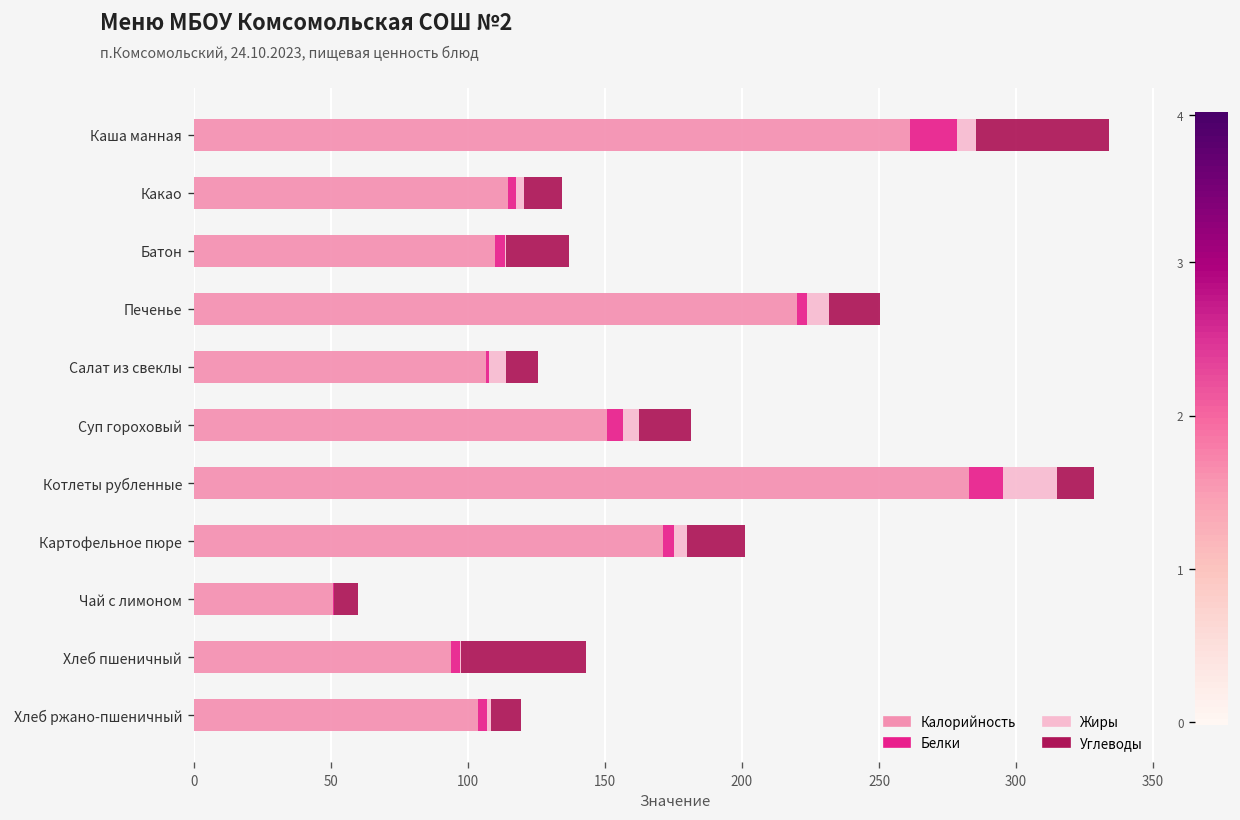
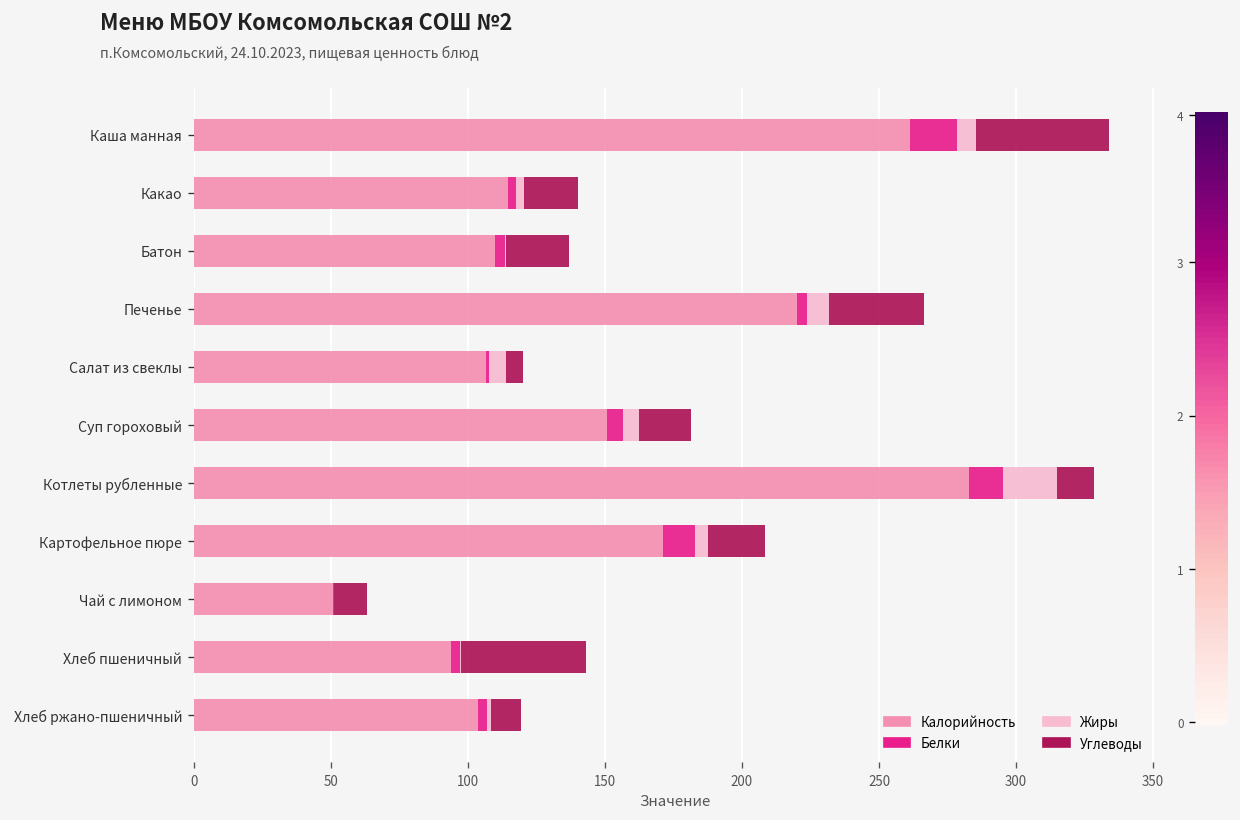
Углеводы, Какао: 14 -> 20
Углеводы, Печенье: 19 -> 35
Углеводы, Салат из свеклы: 12 -> 6
Белки, Картофельное пюре: 4 -> 11
Углеводы, Чай с лимоном: 9 -> 12
